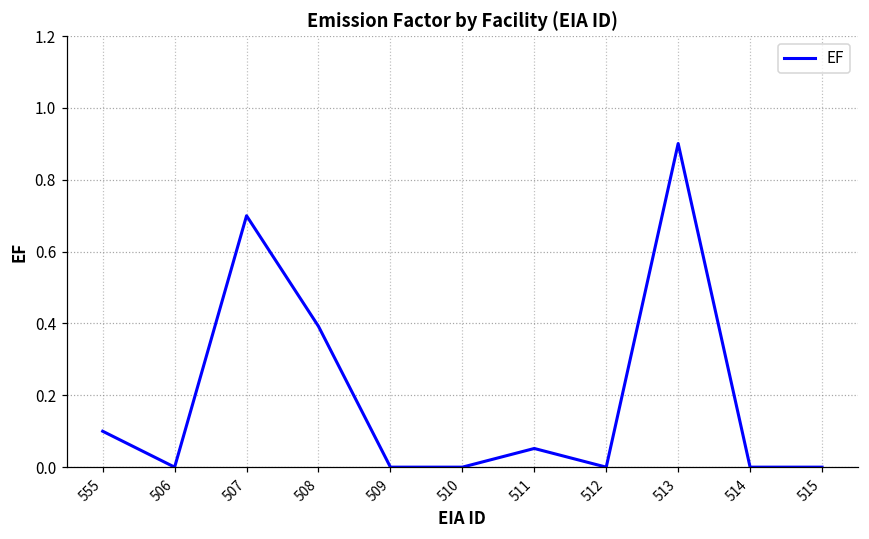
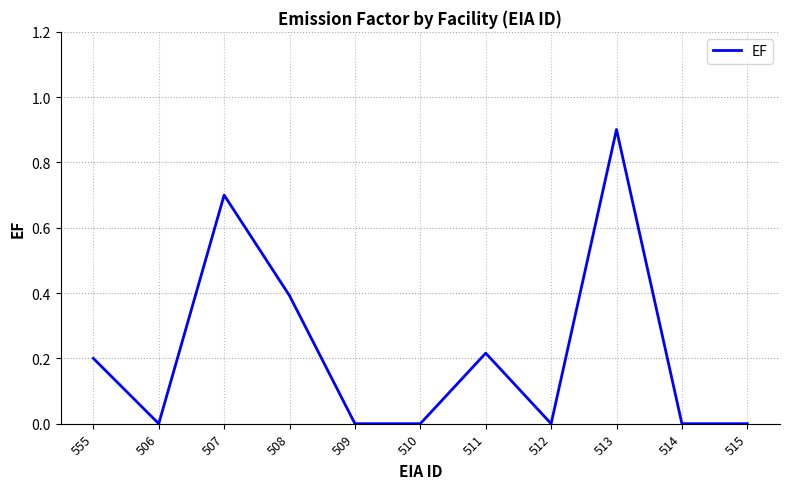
555: 0.1 -> 0.2
511: 0.05 -> 0.22
